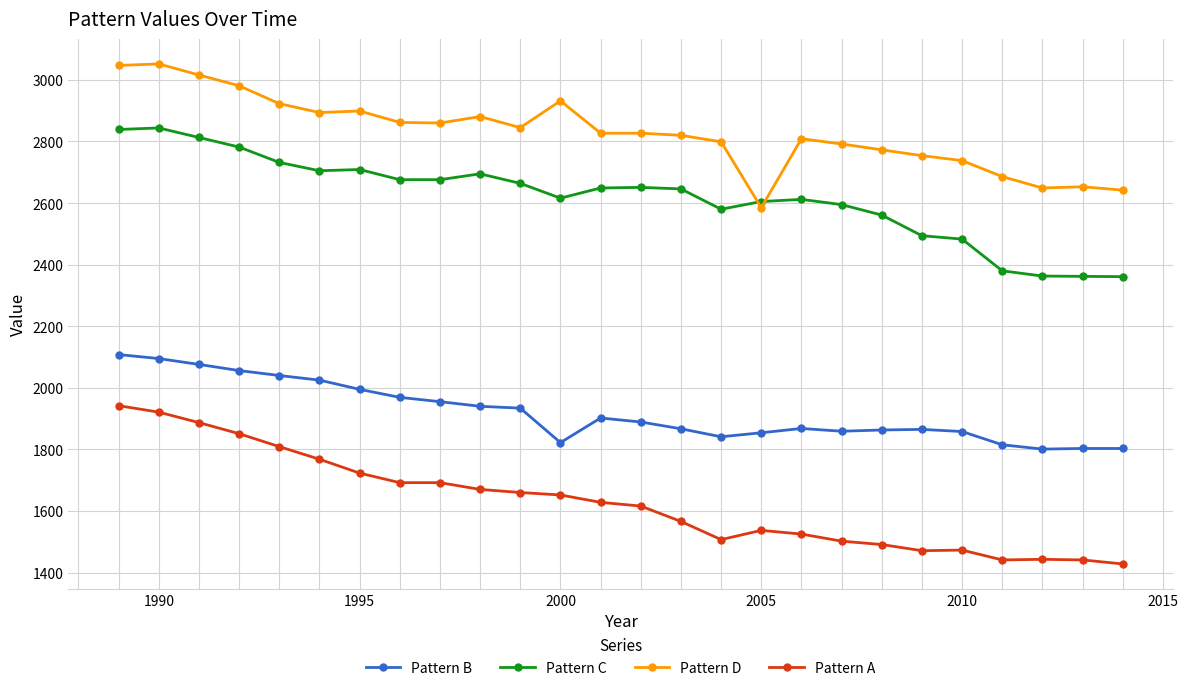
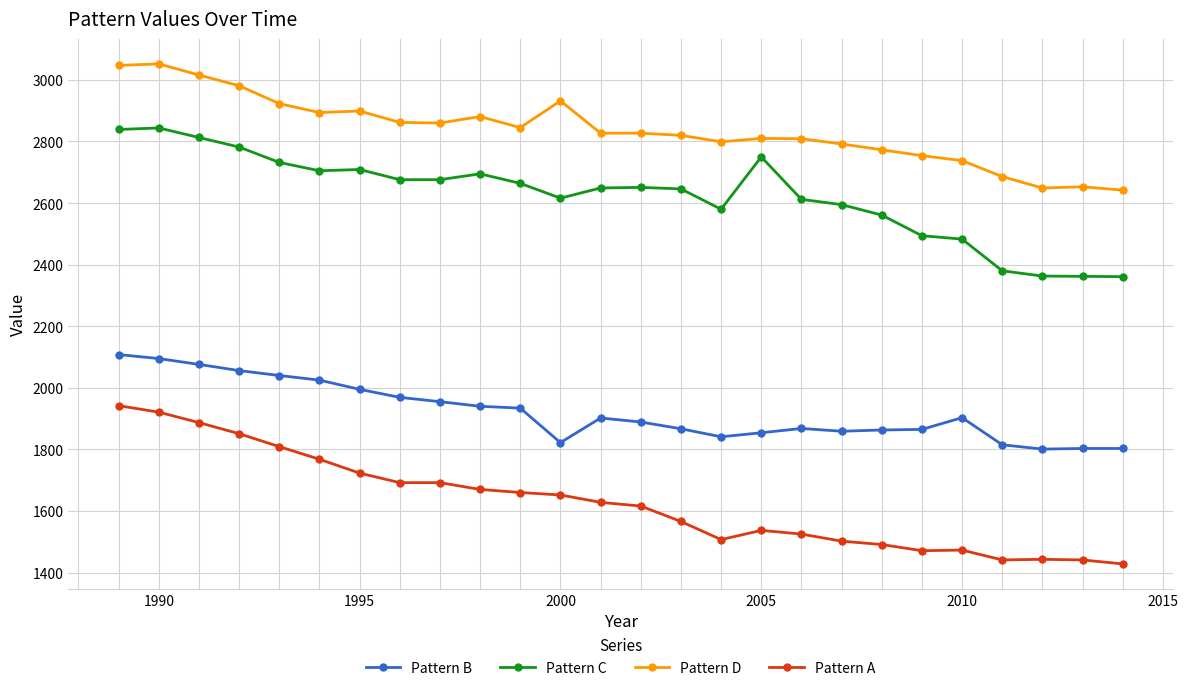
Pattern C, 2005: 2610 -> 2750
Pattern D, 2005: 2590 -> 2810
Pattern B, 2010: 1860 -> 1900
